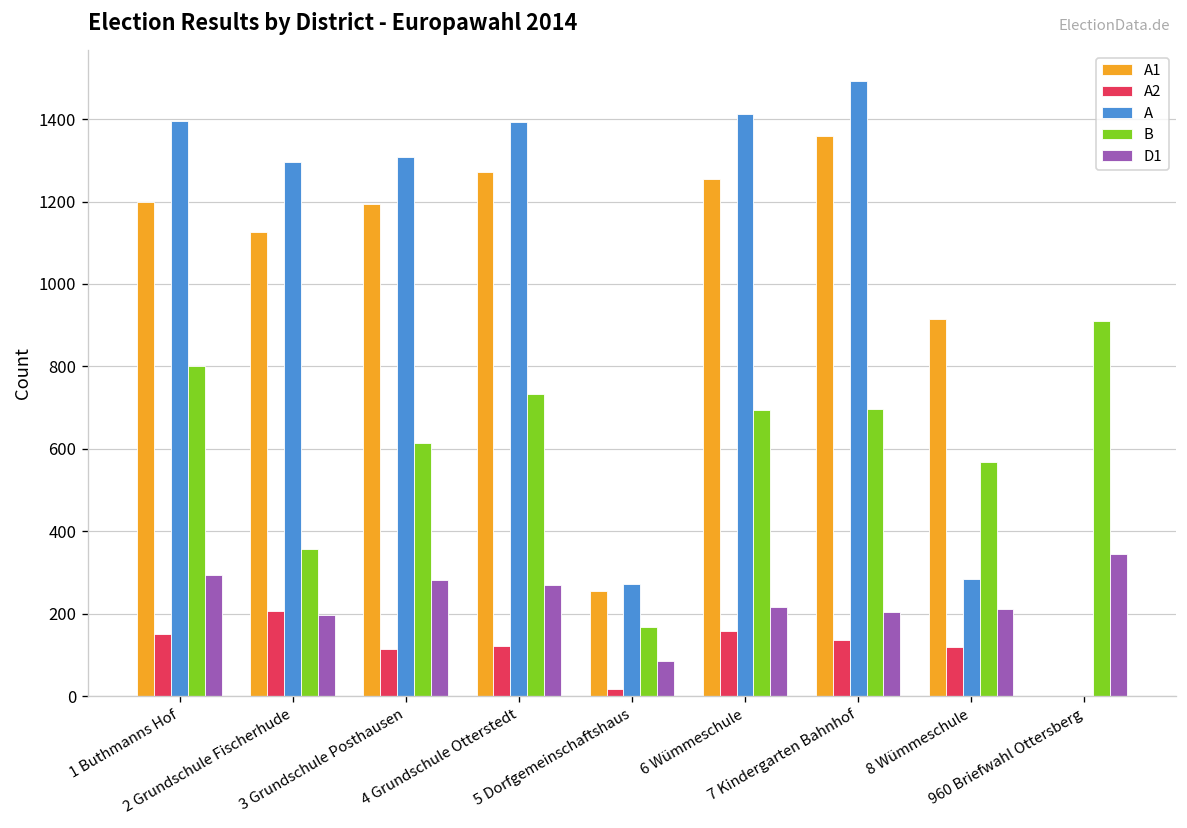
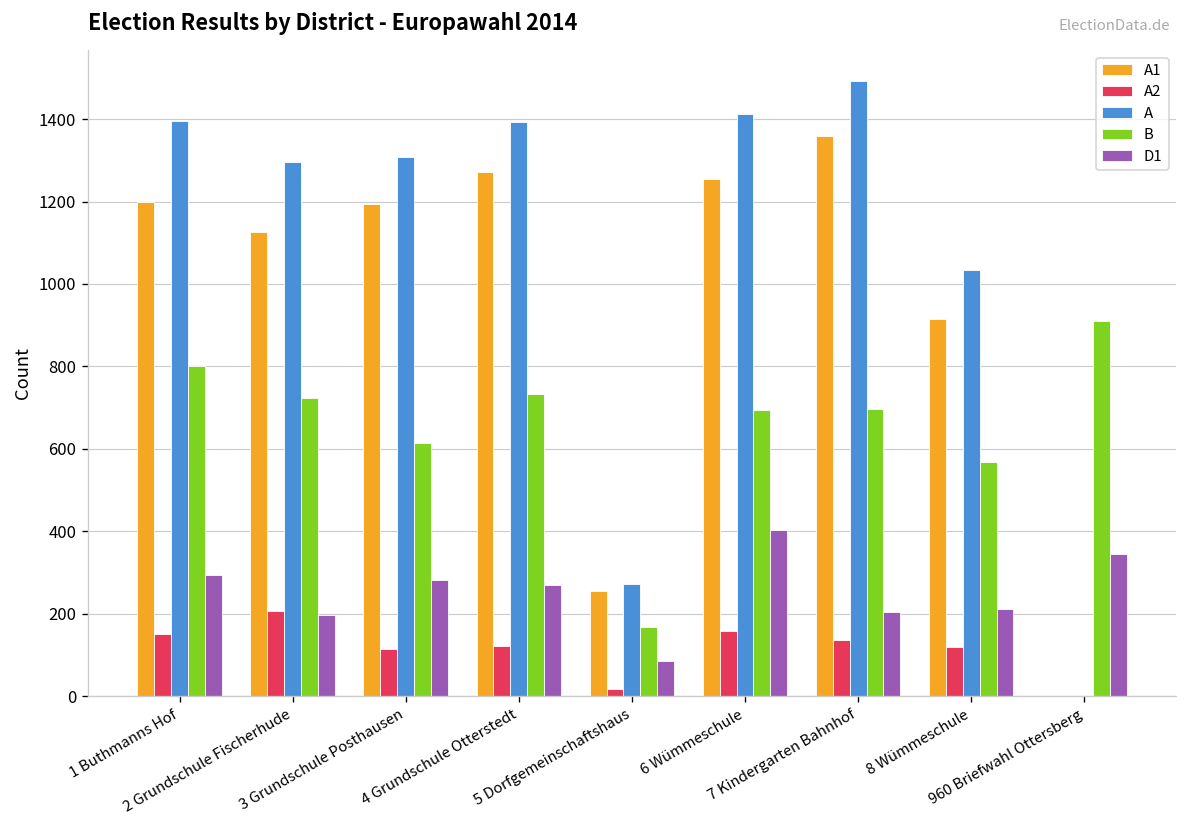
B, 2 Grundschule Fischerhude: 360 -> 720
D1, 6 Wümmeschule: 220 -> 400
A, 8 Wümmeschule: 280 -> 1040
